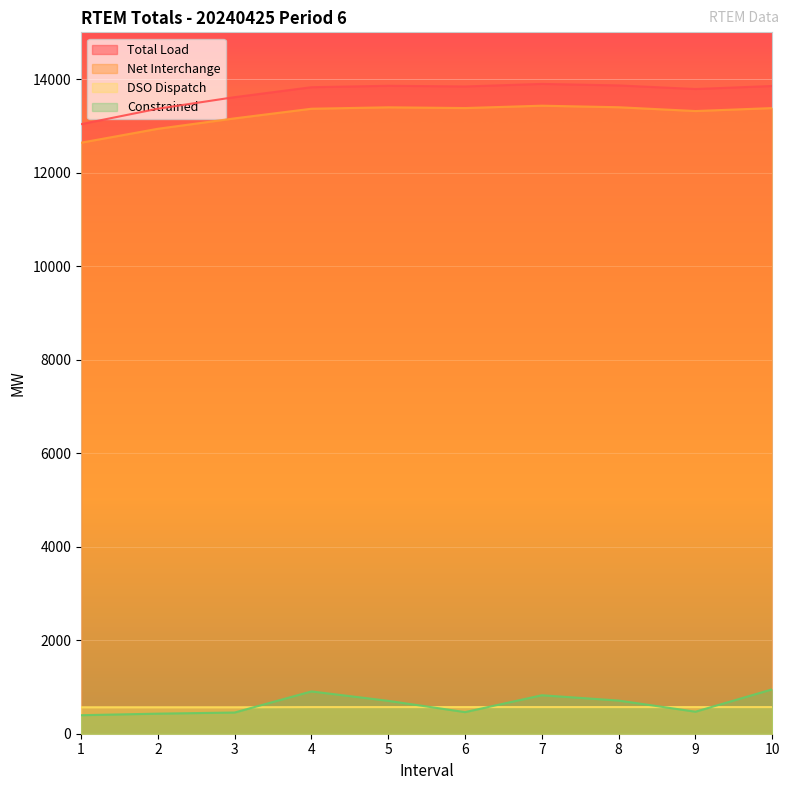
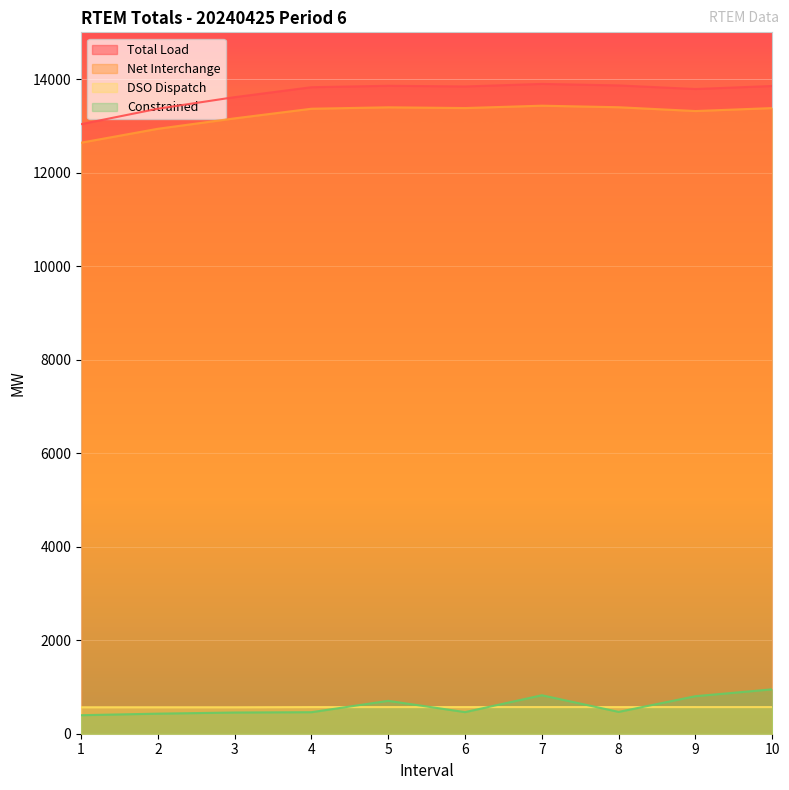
Constrained, 4: 900 -> 500
Constrained, 8: 700 -> 500
Constrained, 9: 500 -> 800
